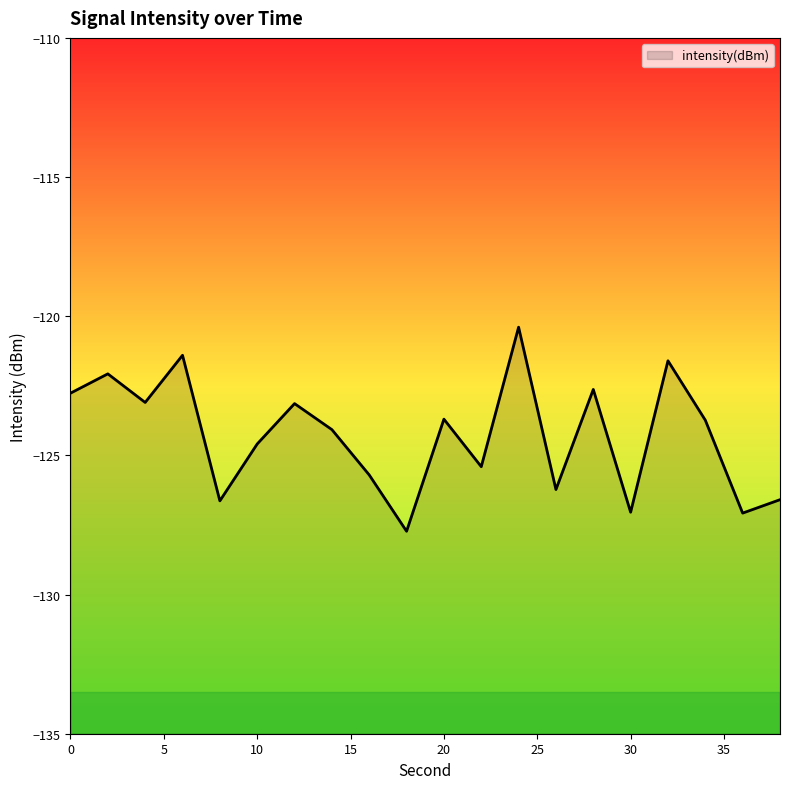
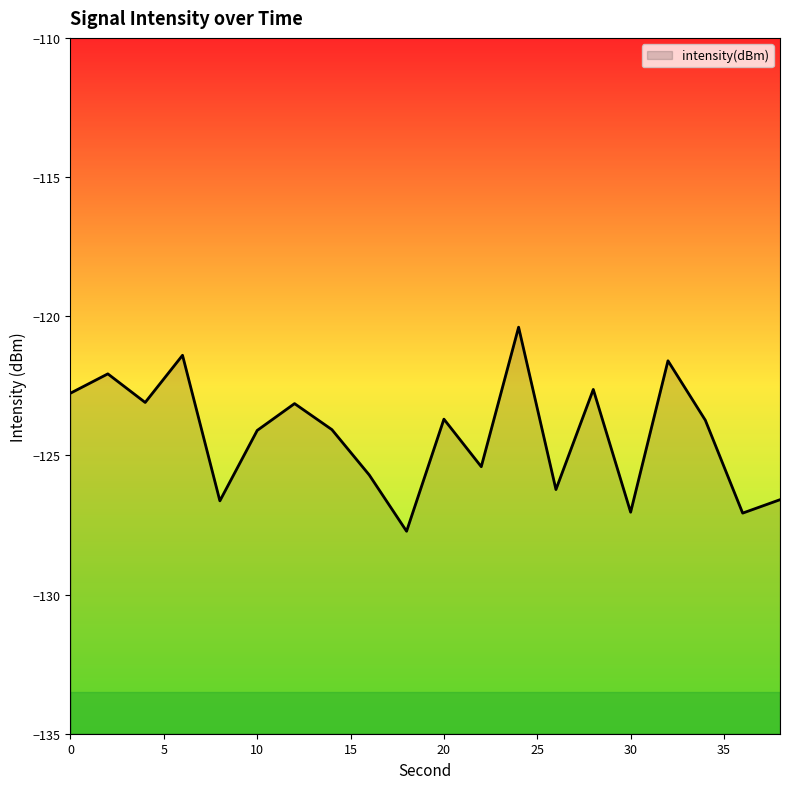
10: -124.6 -> -124.1
